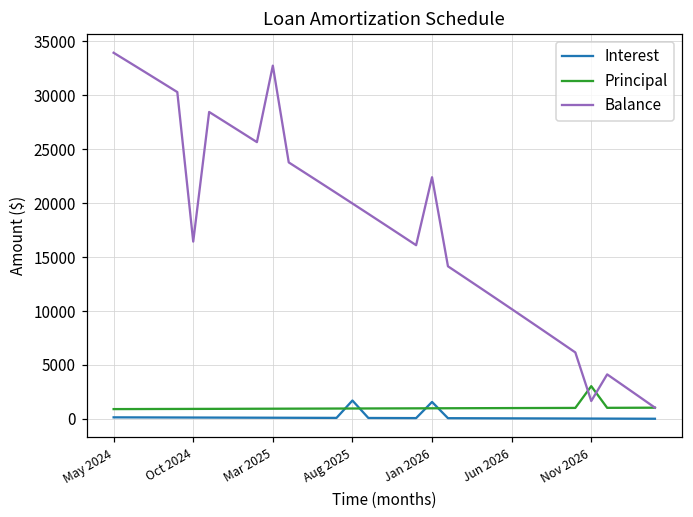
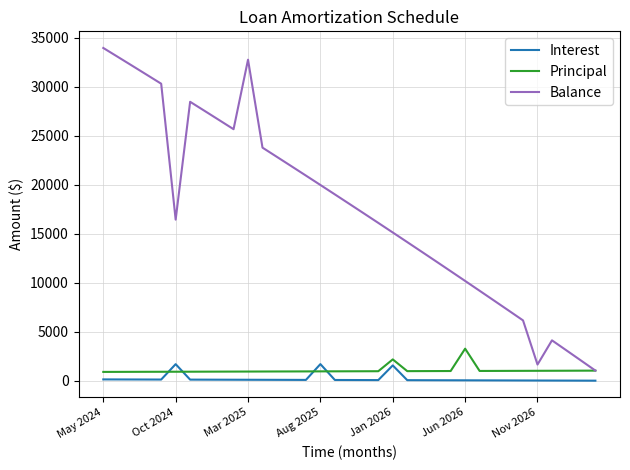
Interest, Oct 2024: 0 -> 2000
Principal, Jan 2026: 1000 -> 2000
Balance, Jan 2026: 22000 -> 15000
Principal, Jun 2026: 1000 -> 3000
Principal, Nov 2026: 3000 -> 1000
